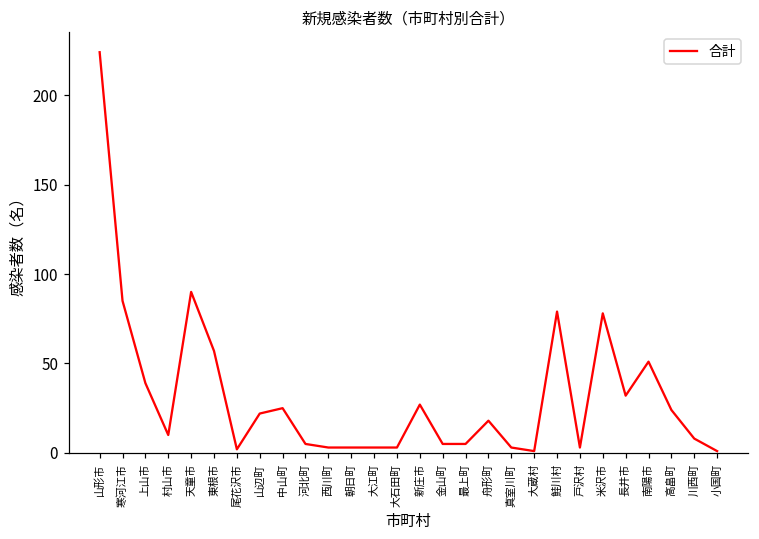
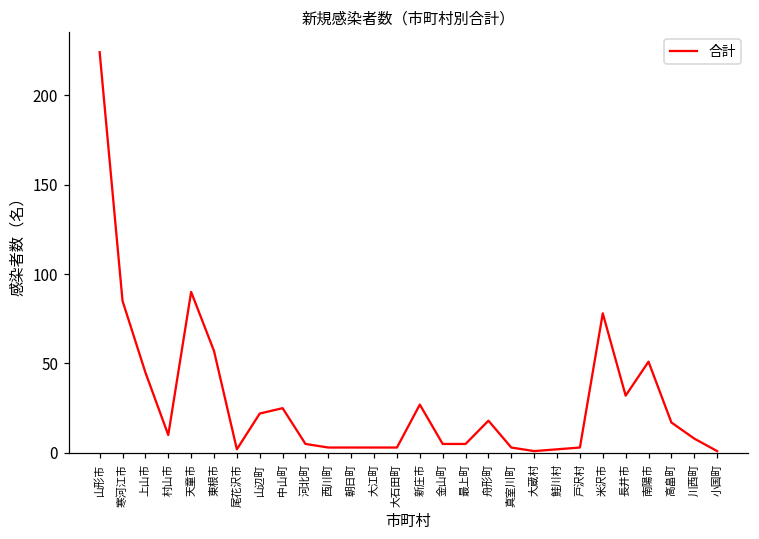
上山市: 39 -> 45
鮭川村: 79 -> 2
高畠町: 24 -> 17
